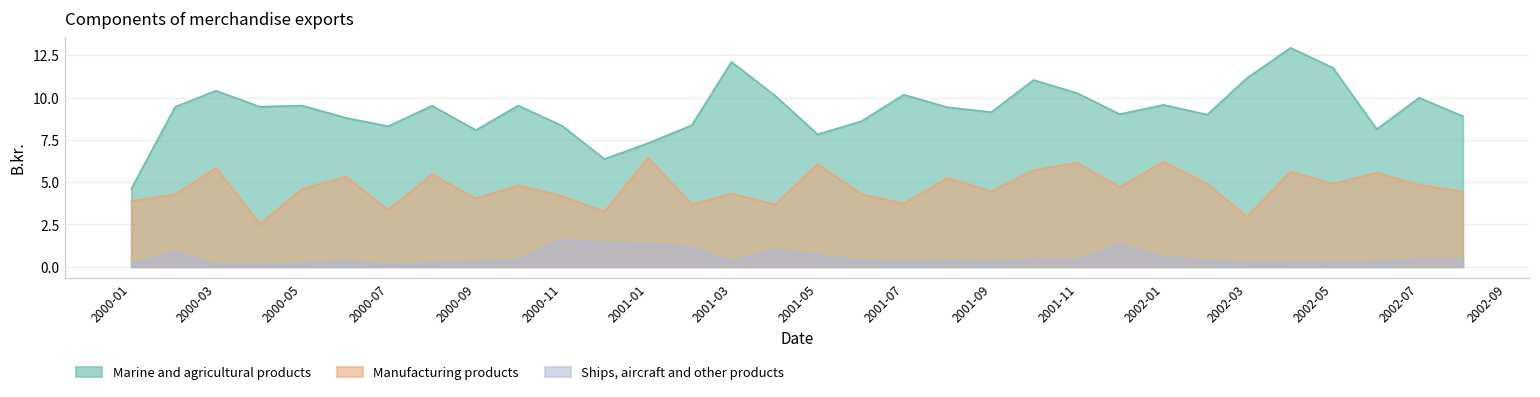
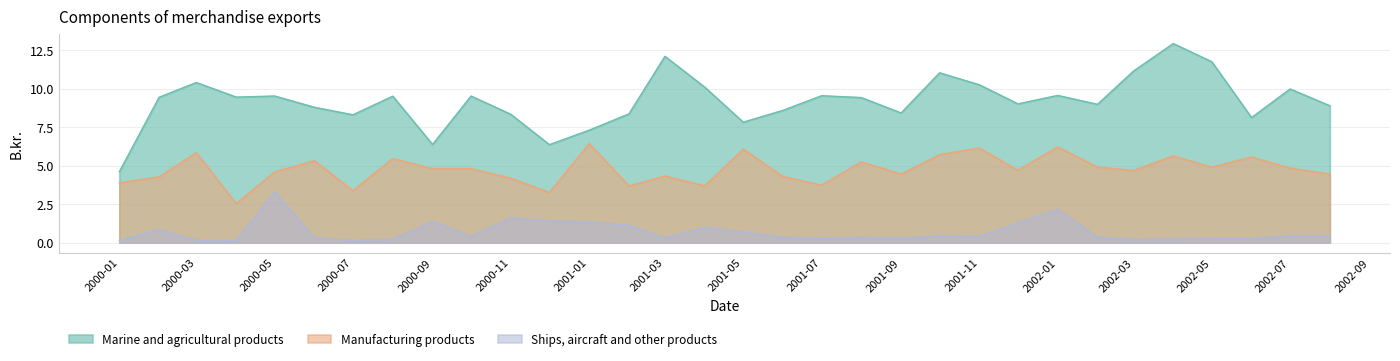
Ships, aircraft and other products, 2000-05: 0.2 -> 3.3
Marine and agricultural products, 2000-09: 8.1 -> 6.4
Manufacturing products, 2000-09: 4.0 -> 4.8
Ships, aircraft and other products, 2000-09: 0.3 -> 1.4
Marine and agricultural products, 2001-07: 10.2 -> 9.6
Marine and agricultural products, 2001-09: 9.1 -> 8.4
Ships, aircraft and other products, 2002-01: 0.6 -> 2.2
Manufacturing products, 2002-03: 3.0 -> 4.7
